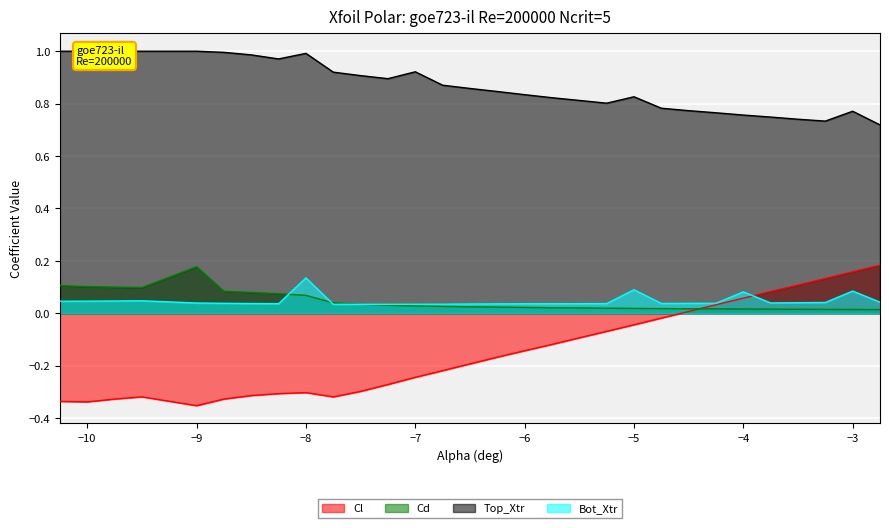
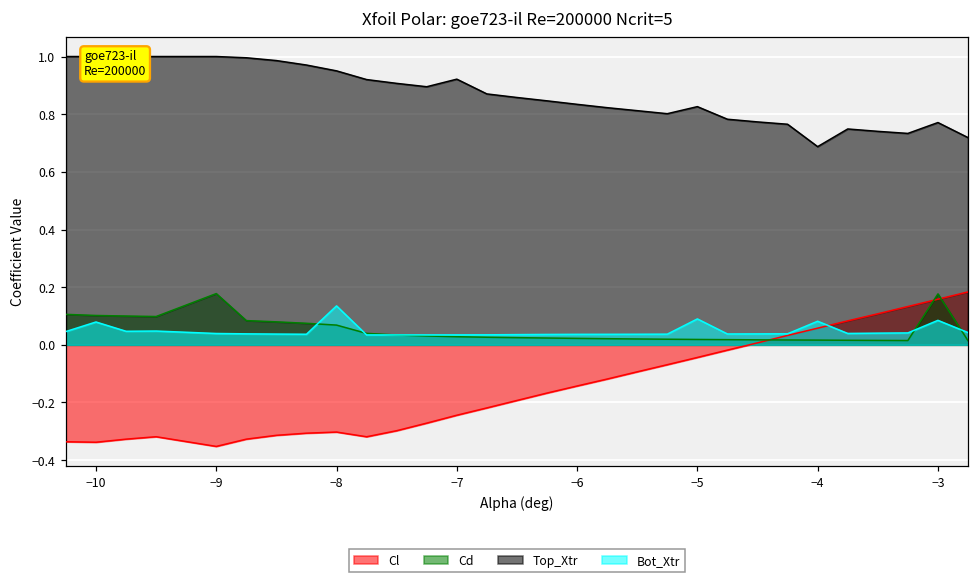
Bot_Xtr, −10: 0.05 -> 0.08
Top_Xtr, −8: 0.99 -> 0.95
Top_Xtr, −4: 0.76 -> 0.69
Cd, −3: 0.01 -> 0.18
